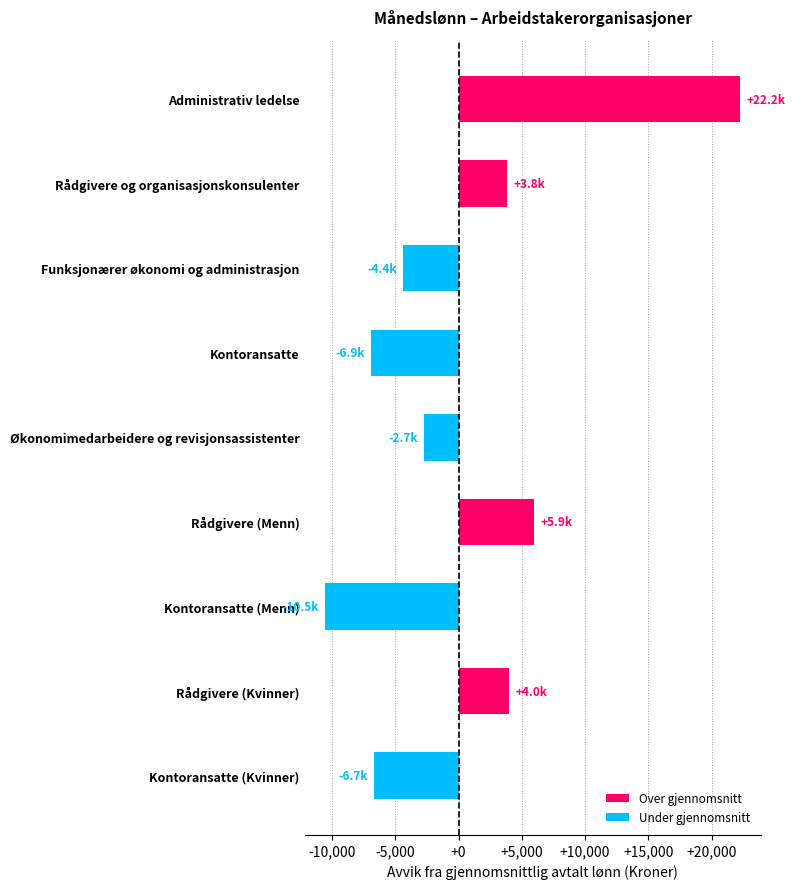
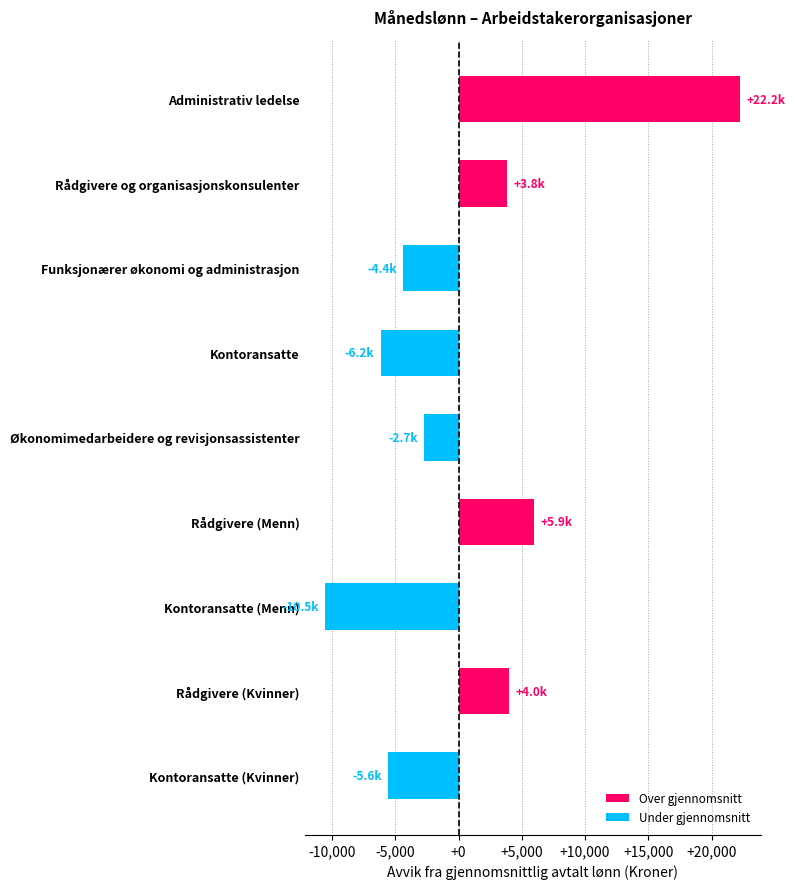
Kontoransatte: -6.9k -> -6.2k
Kontoransatte (Kvinner): -6.7k -> -5.6k
